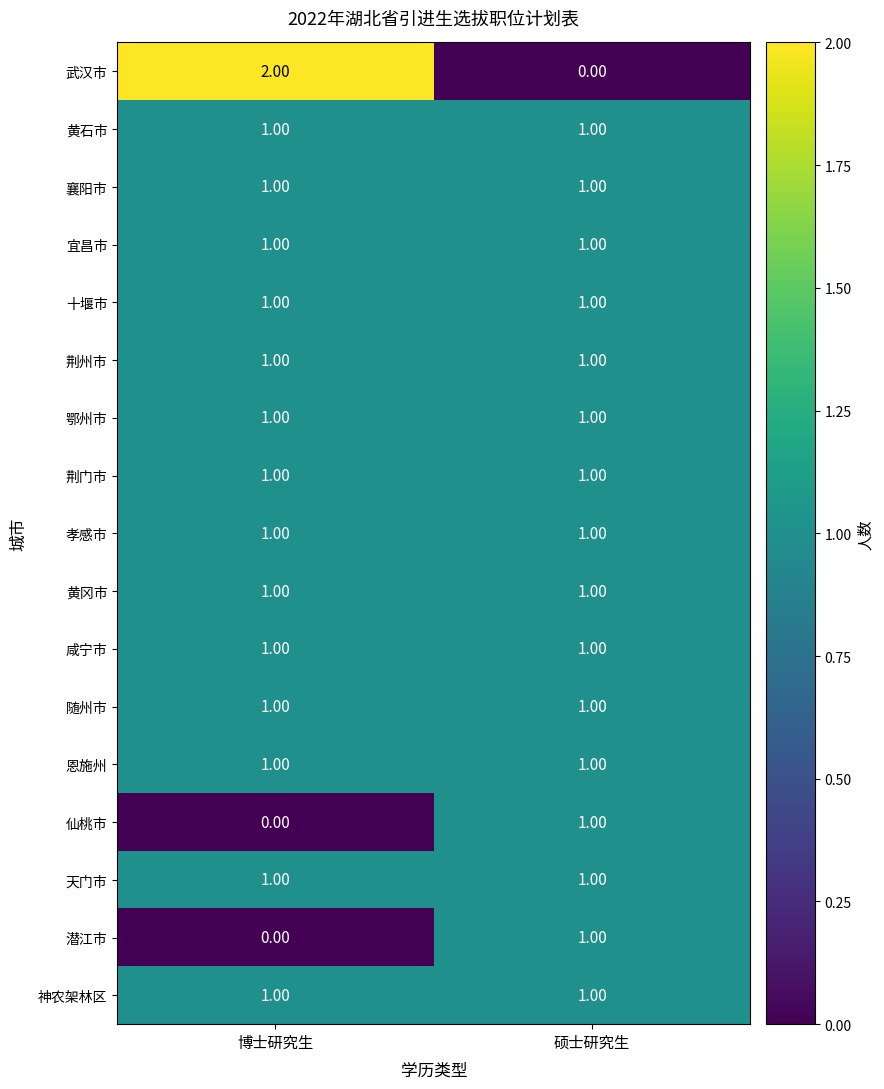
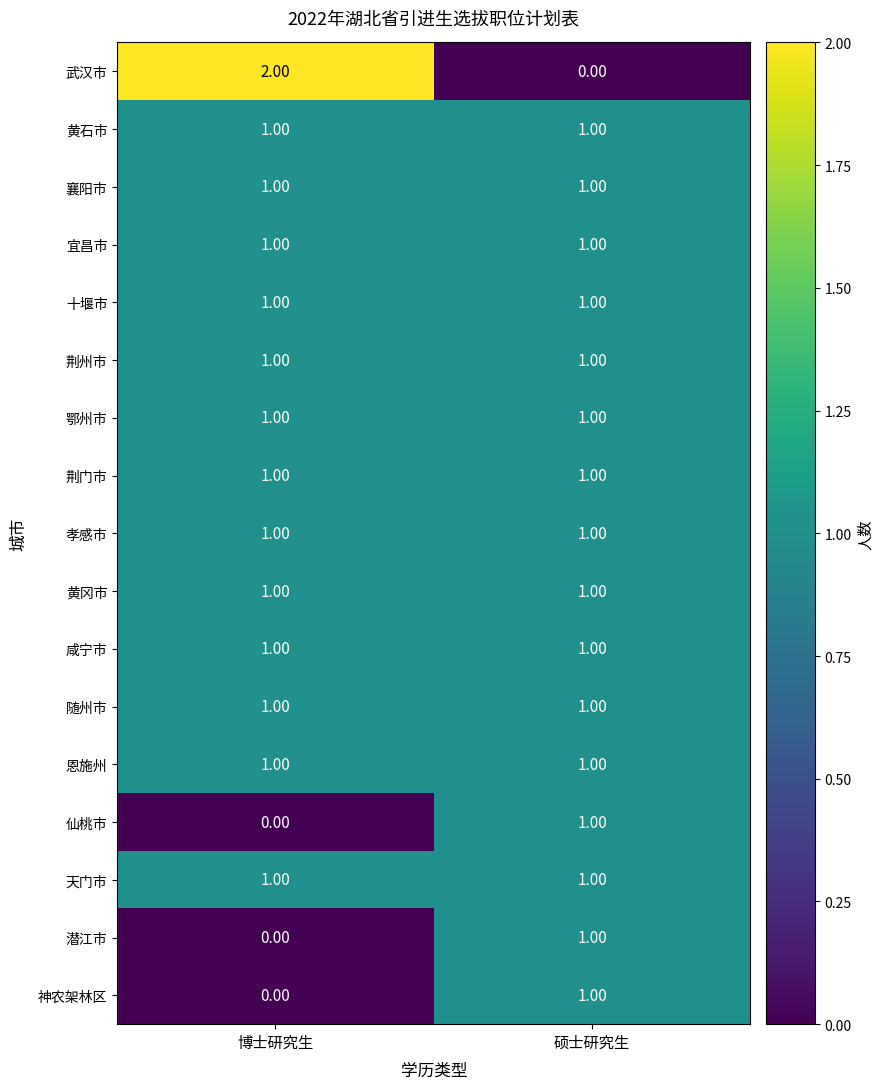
神农架林区, 博士研究生: 1.00 -> 0.00
